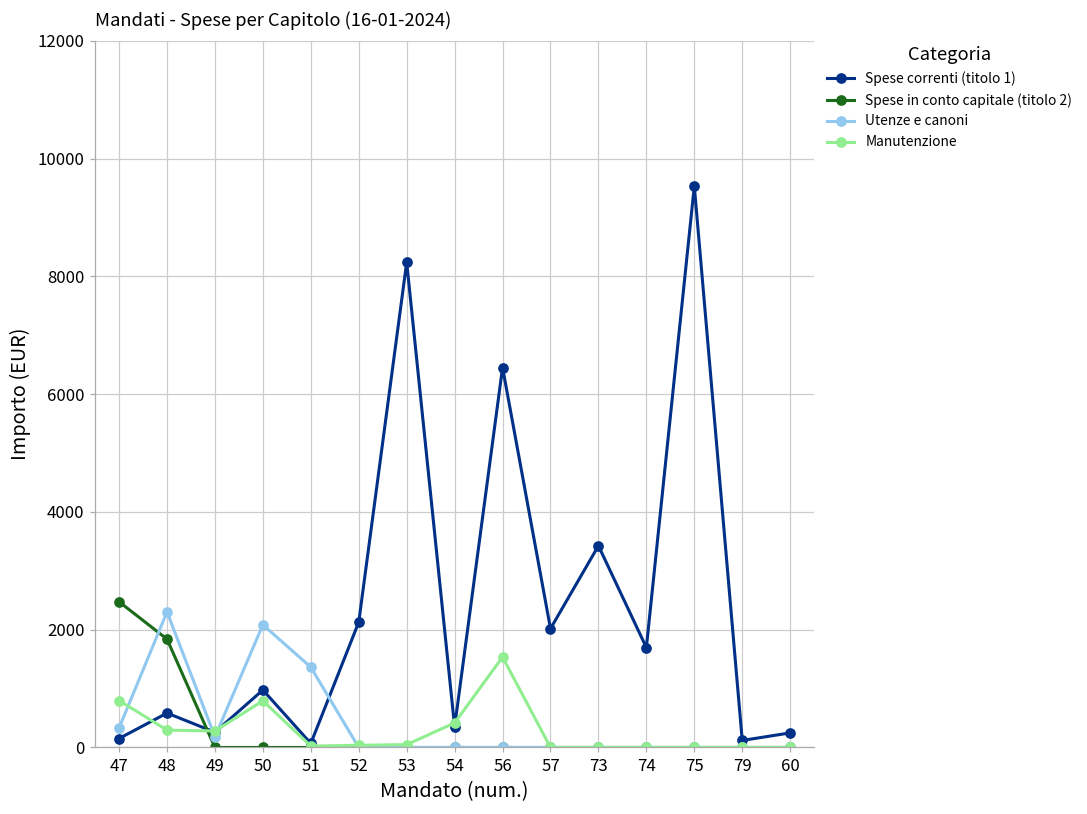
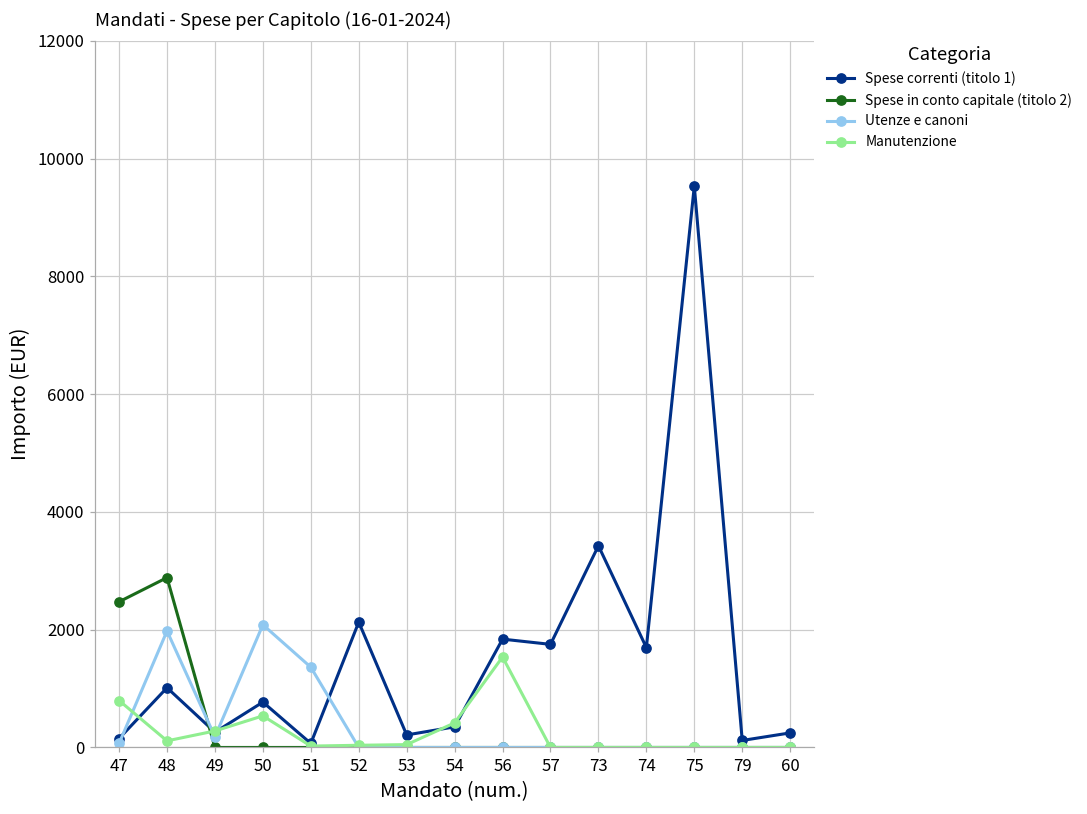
Utenze e canoni, 47: 300 -> 100
Spese correnti (titolo 1), 48: 600 -> 1000
Spese in conto capitale (titolo 2), 48: 1800 -> 2900
Utenze e canoni, 48: 2300 -> 2000
Manutenzione, 48: 300 -> 100
Spese correnti (titolo 1), 50: 1000 -> 800
Manutenzione, 50: 800 -> 500
Spese correnti (titolo 1), 53: 8200 -> 200
Spese correnti (titolo 1), 56: 6500 -> 1800
Spese correnti (titolo 1), 57: 2000 -> 1800
